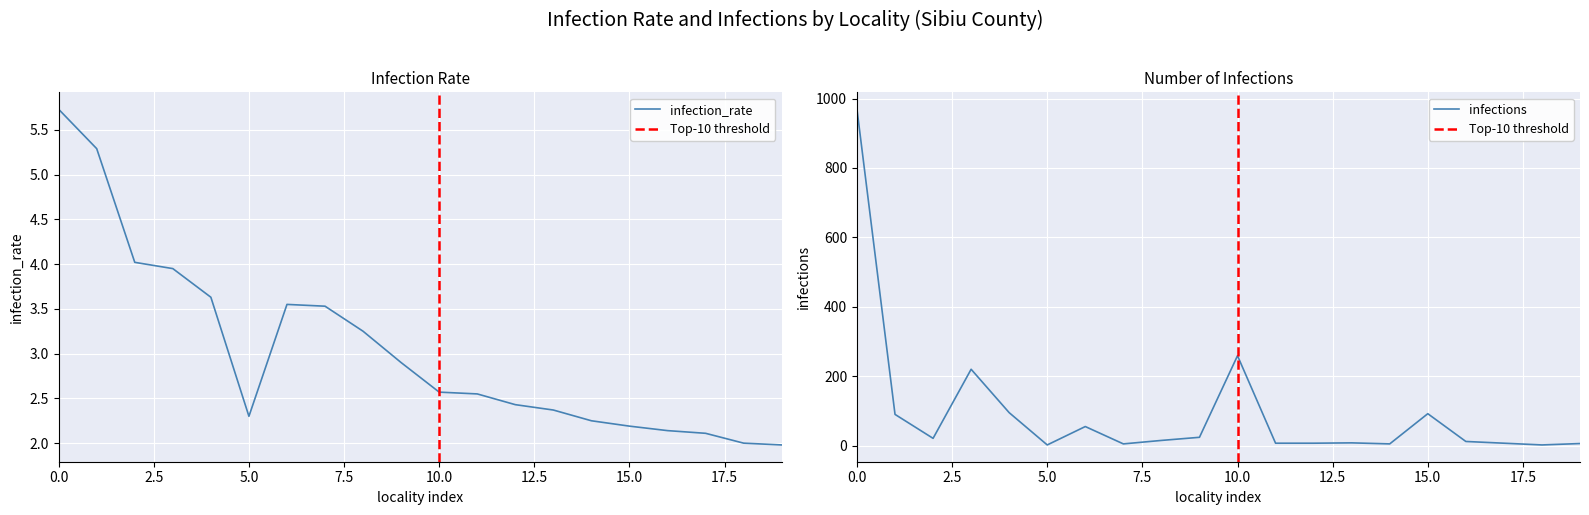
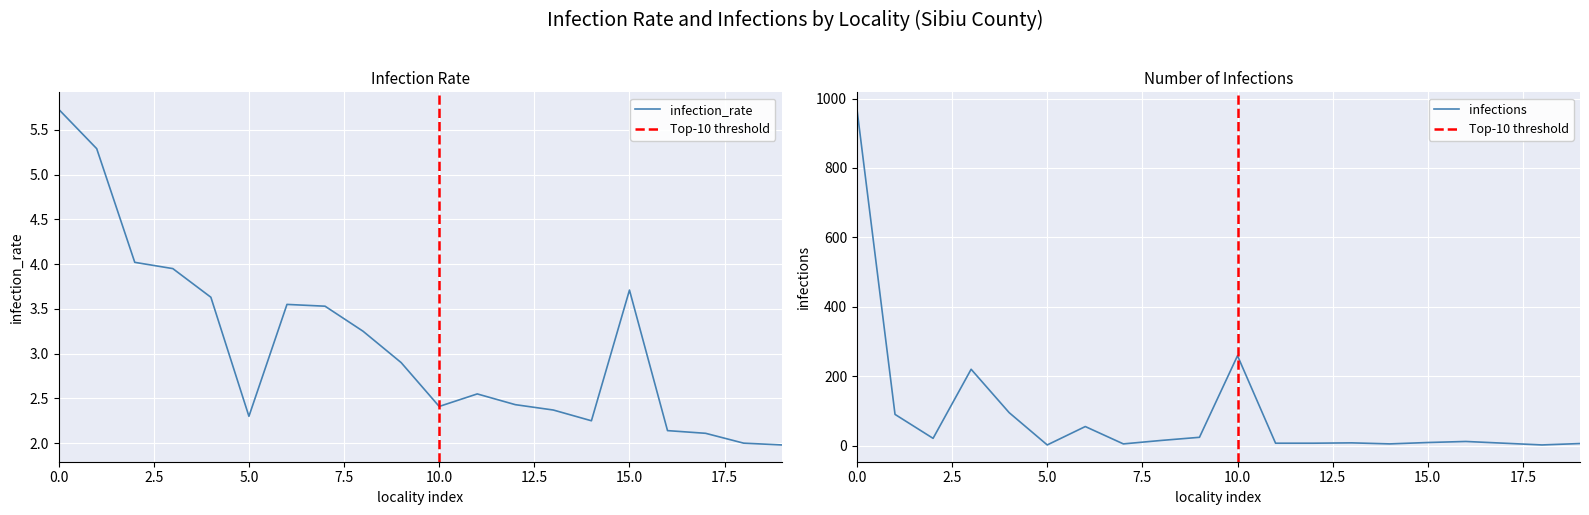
Infection Rate, 10.0: 2.6 -> 2.4
Infection Rate, 15.0: 2.2 -> 3.7
Number of Infections, 15.0: 90 -> 10
